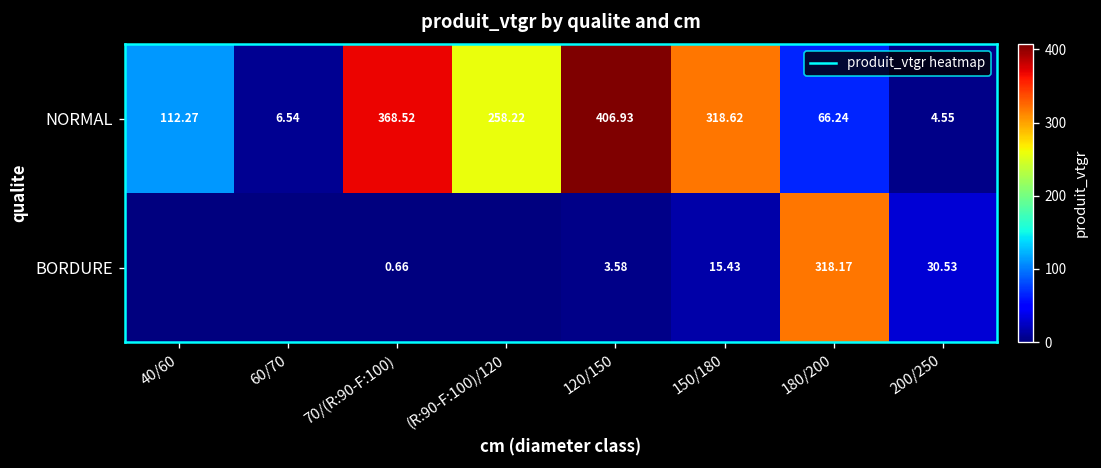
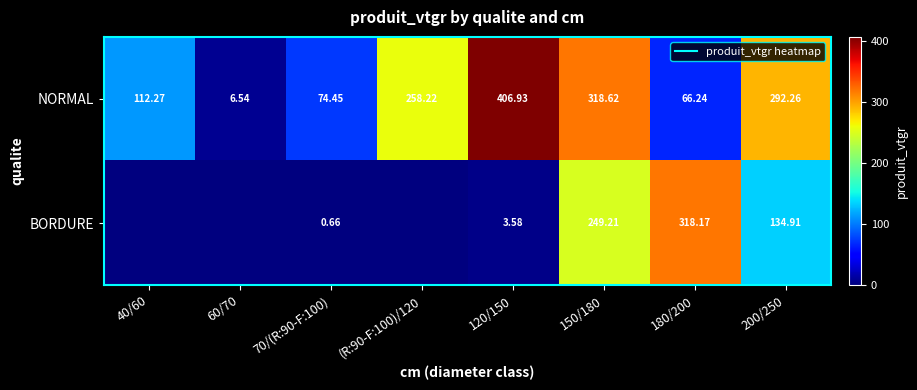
NORMAL, 70/(R:90-F:100): 368.52 -> 74.45
NORMAL, 200/250: 4.55 -> 292.26
BORDURE, 150/180: 15.43 -> 249.21
BORDURE, 200/250: 30.53 -> 134.91
